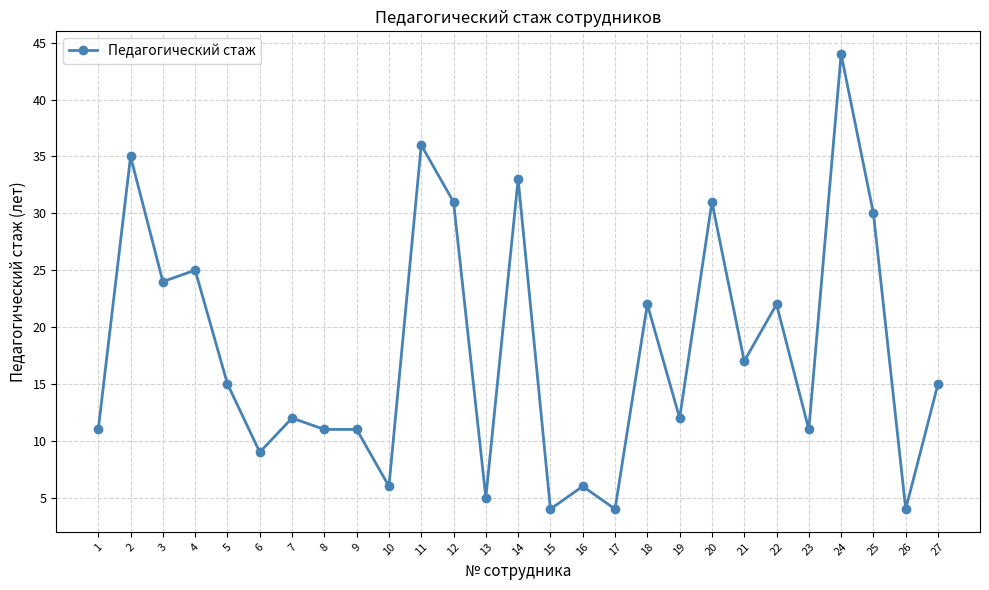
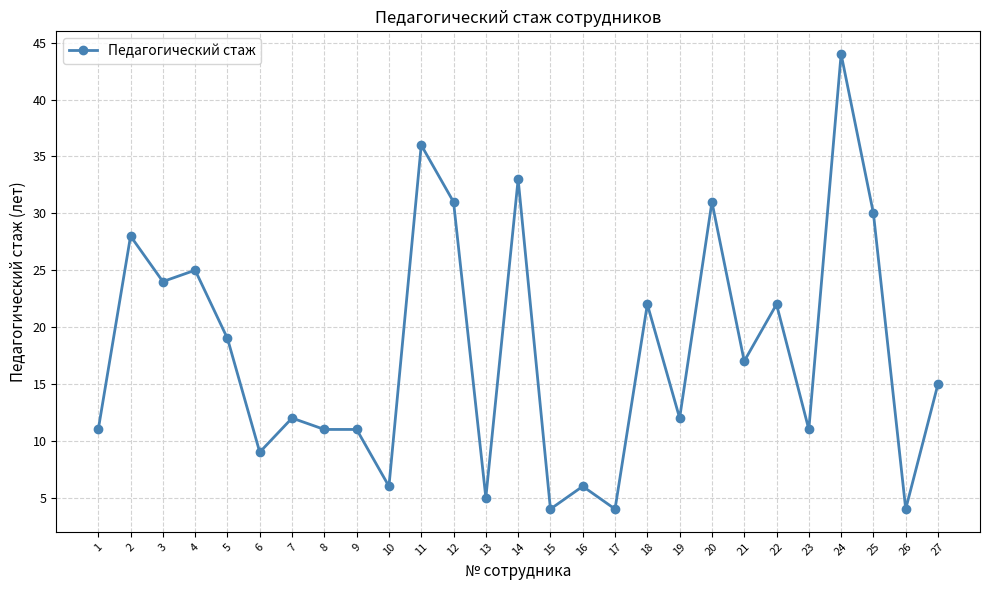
2: 35 -> 28
5: 15 -> 19
